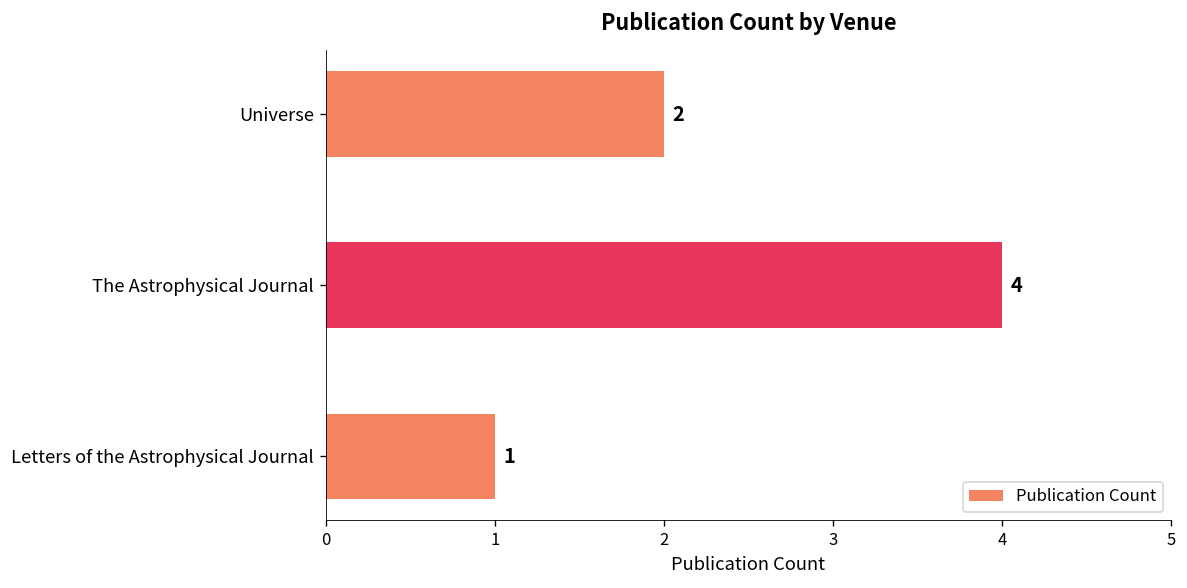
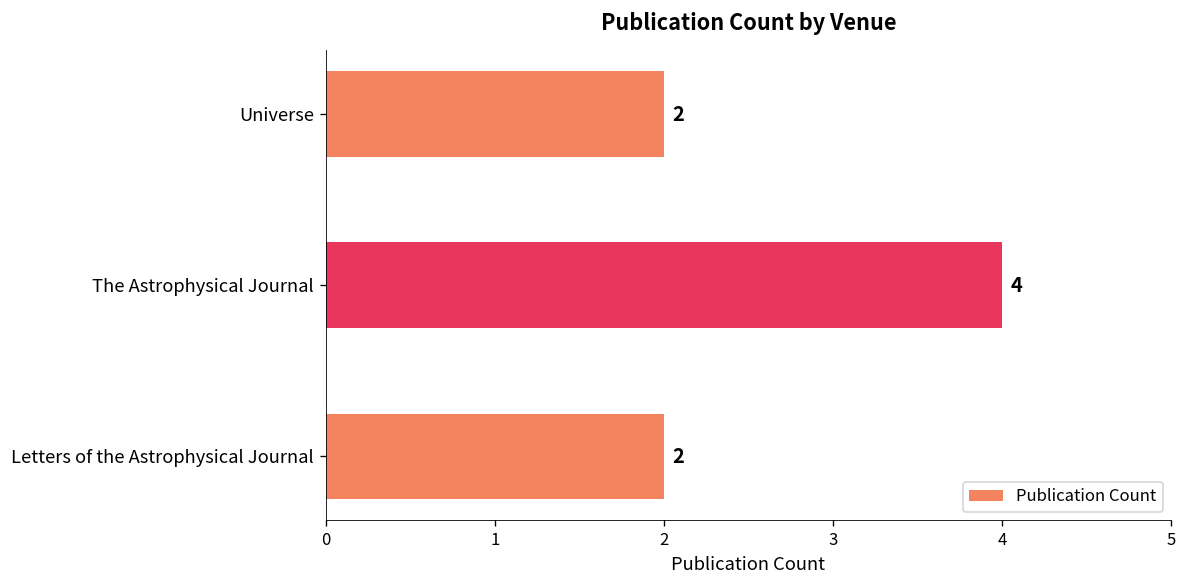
Letters of the Astrophysical Journal: 1 -> 2
